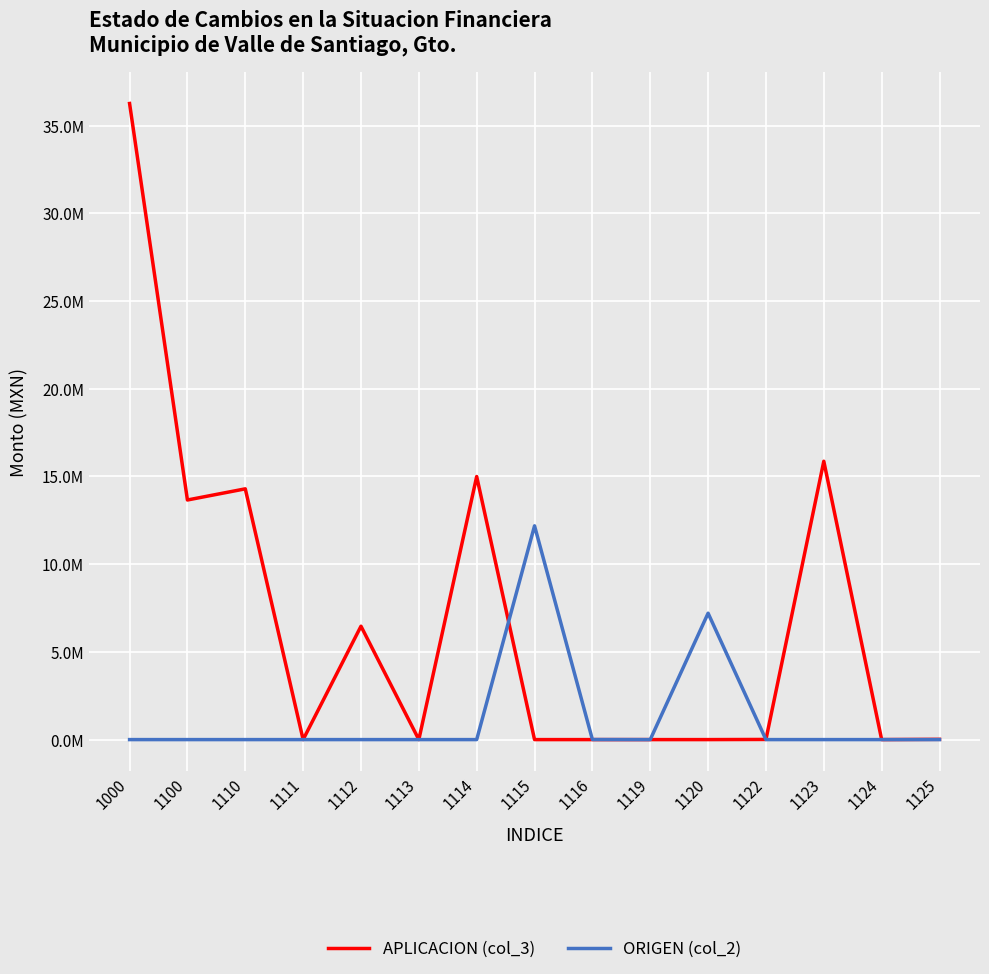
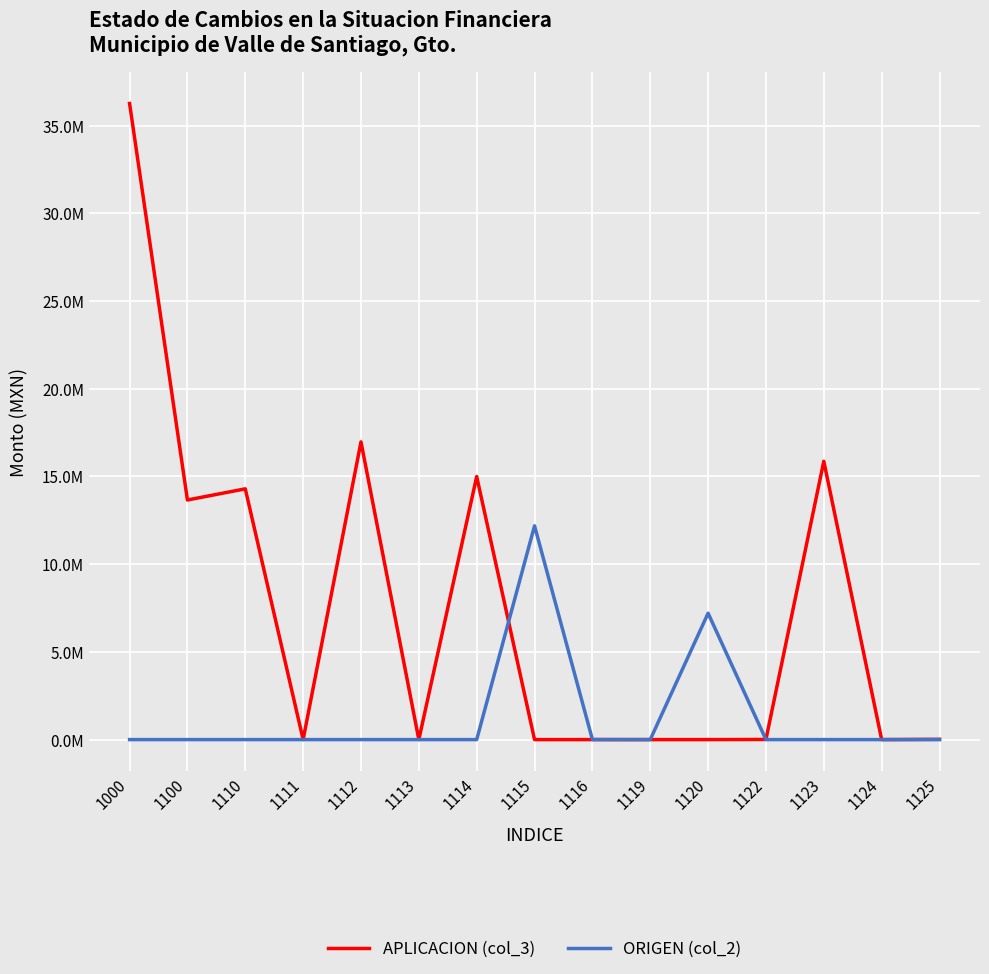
APLICACION (col_3), 1112: 6500000 -> 17000000
